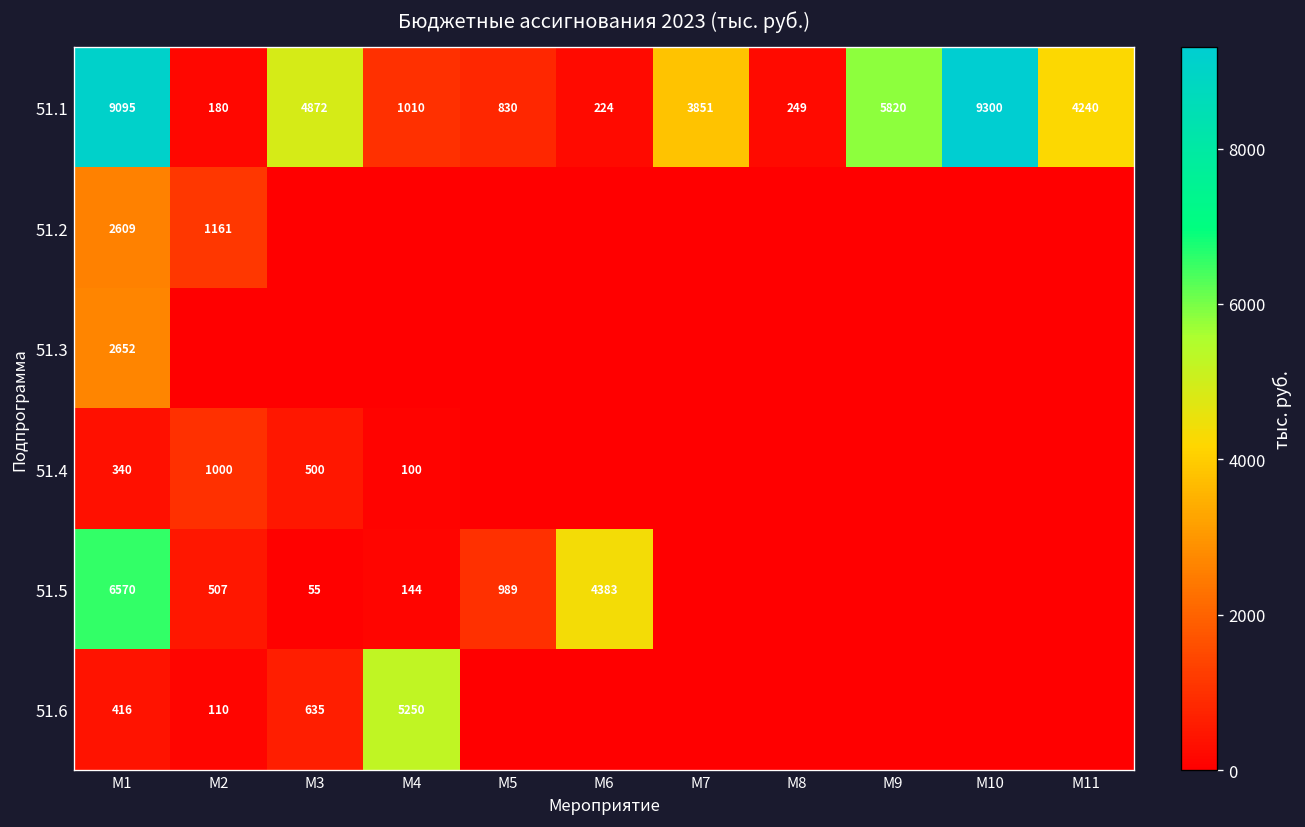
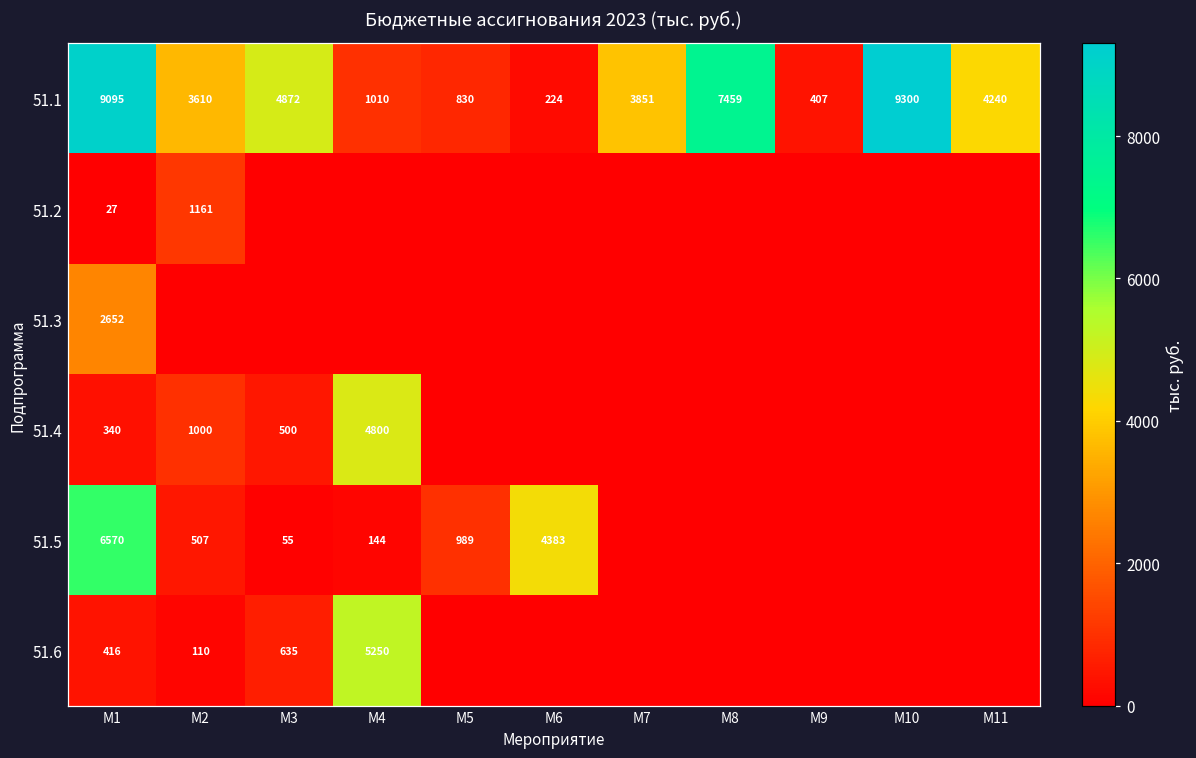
51.1, M2: 180 -> 3610
51.1, M8: 249 -> 7459
51.1, M9: 5820 -> 407
51.2, M1: 2609 -> 27
51.4, M4: 100 -> 4800
